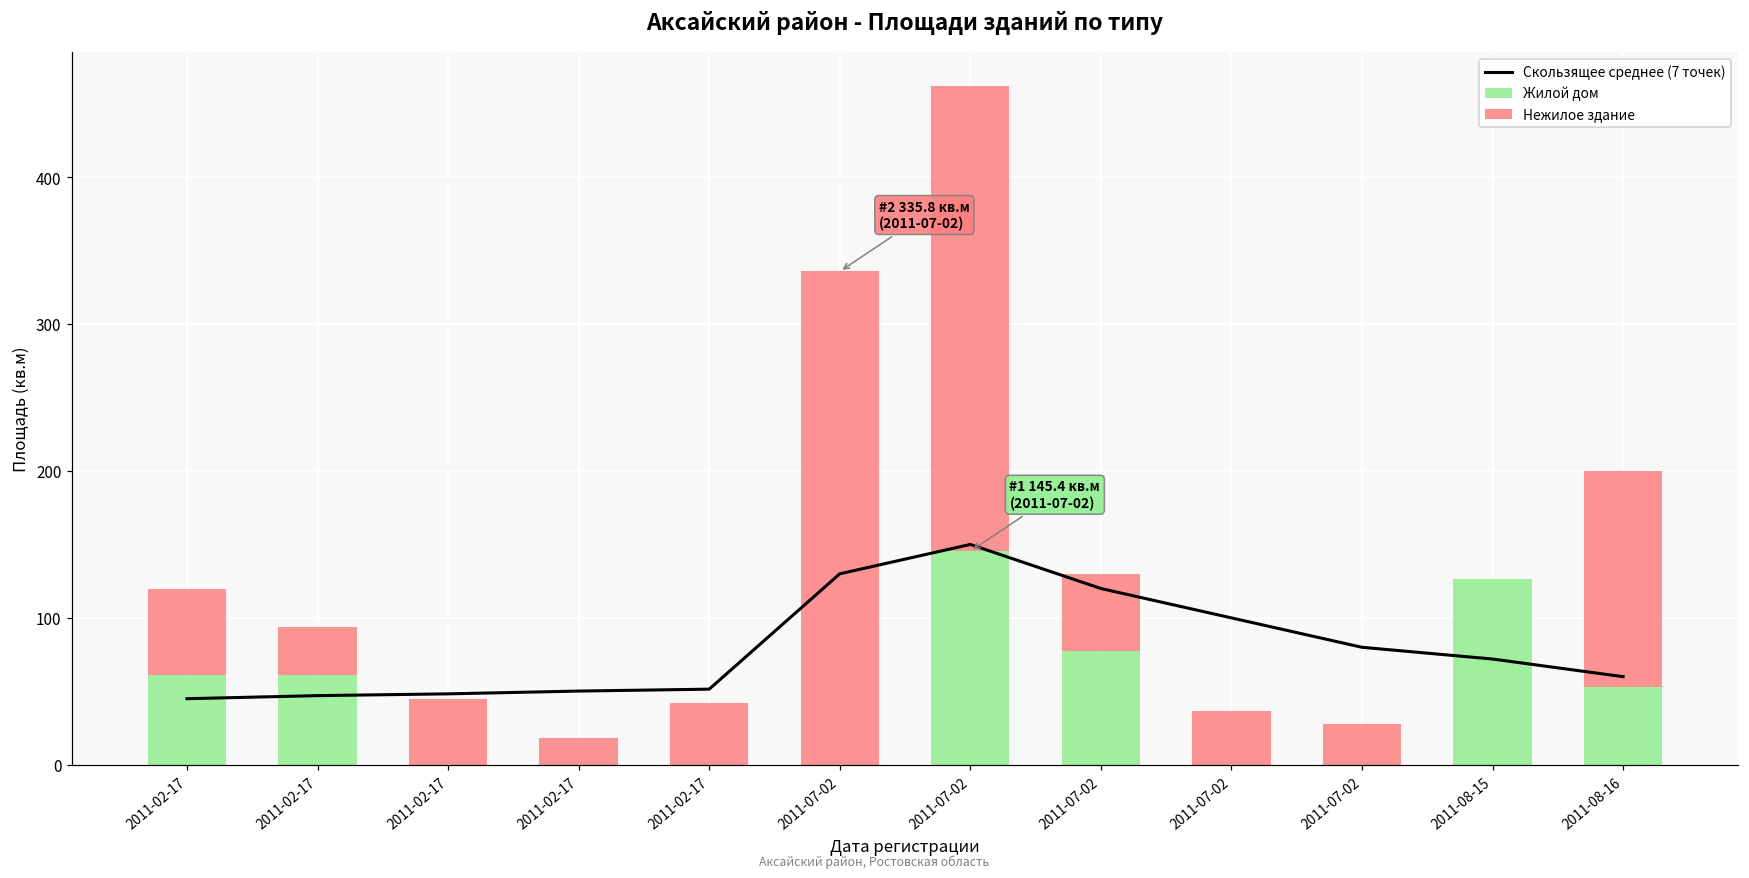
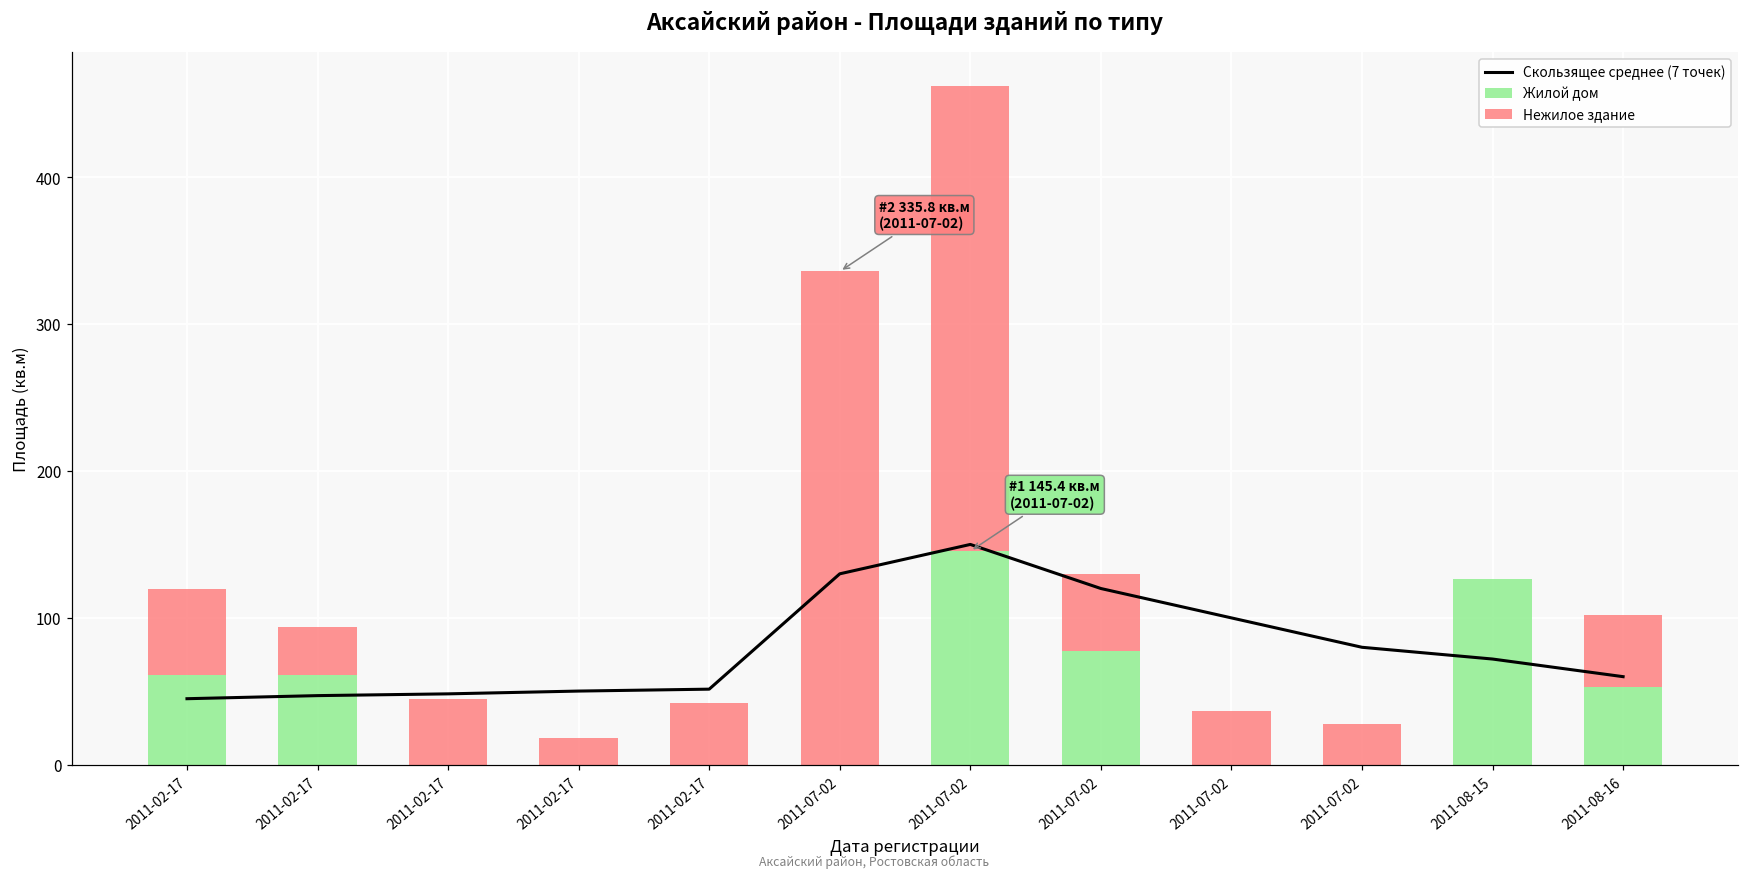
Нежилое здание, 2011-08-16: 147 -> 49
